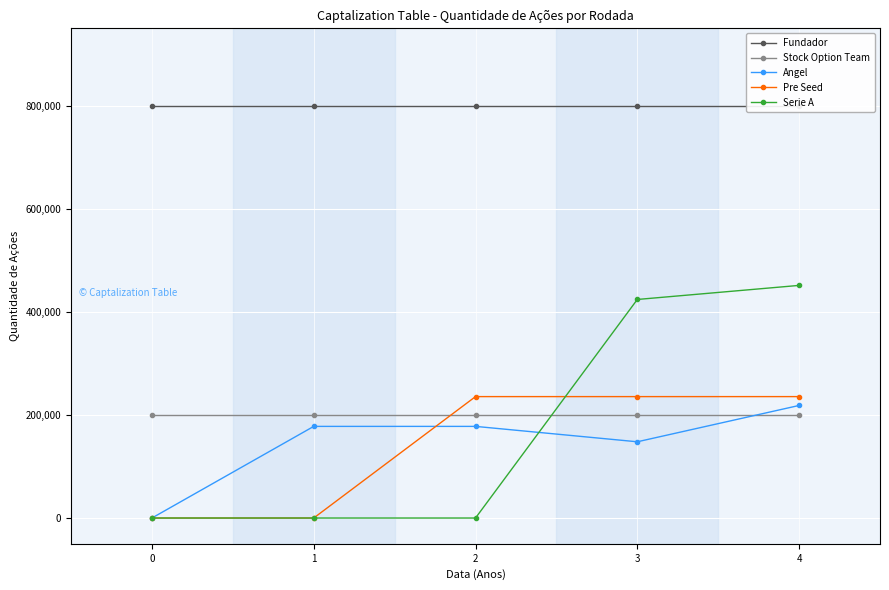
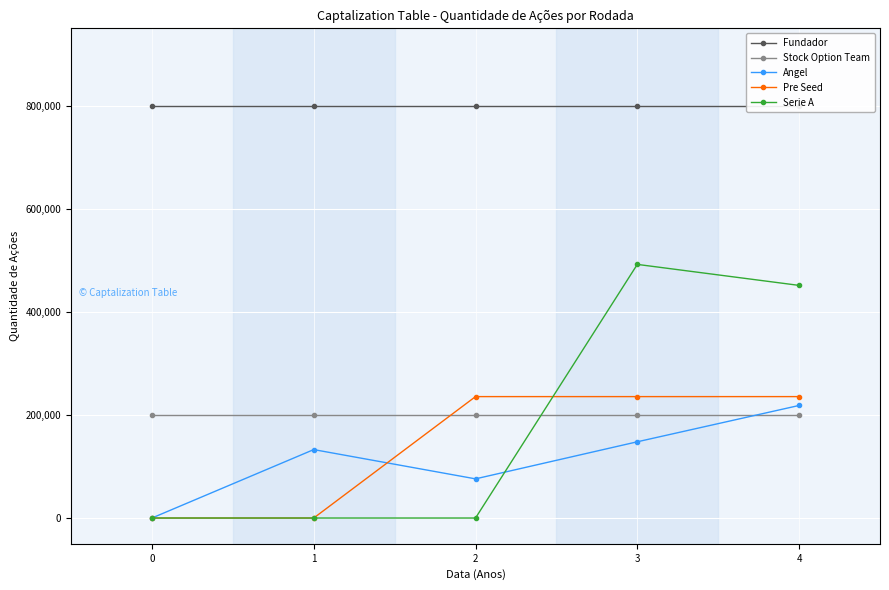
Angel, 1: 180,000 -> 130,000
Angel, 2: 180,000 -> 80,000
Serie A, 3: 420,000 -> 490,000
